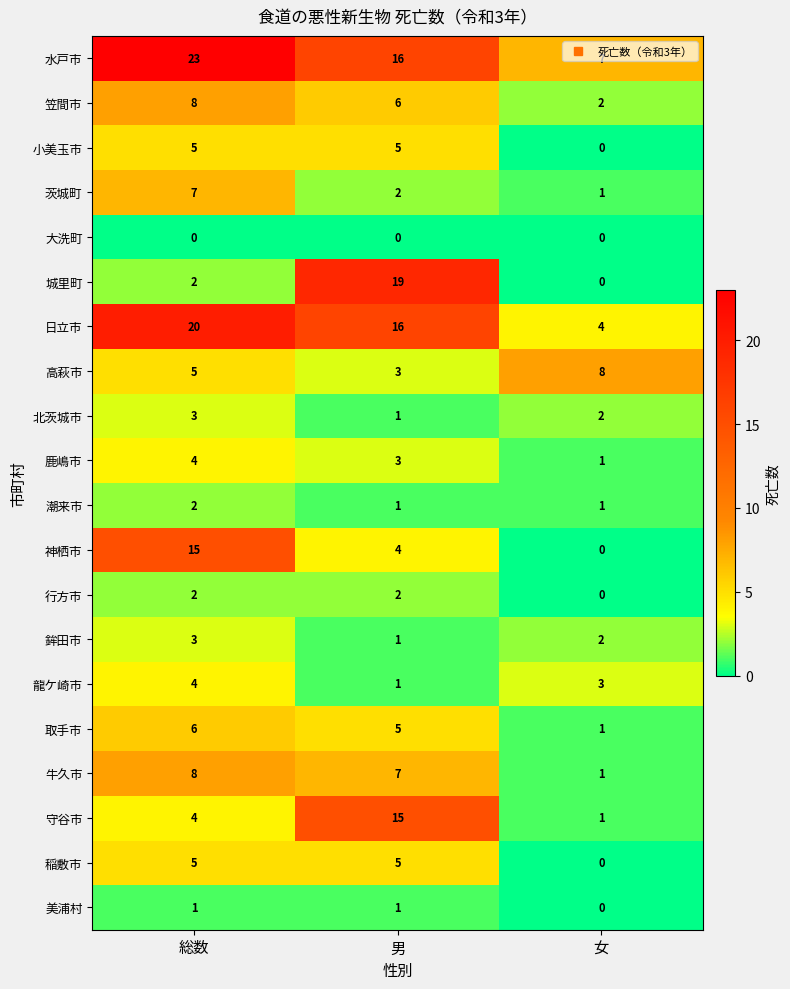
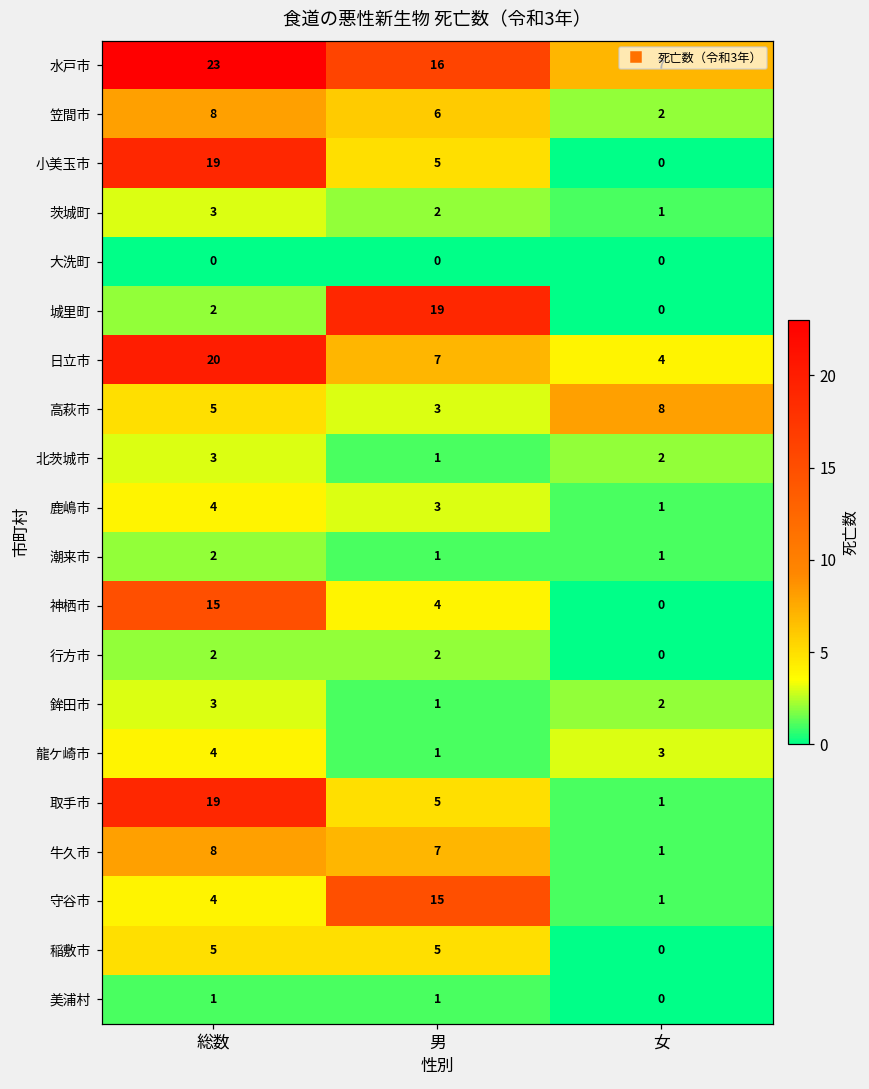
小美玉市, 総数: 5 -> 19
茨城町, 総数: 7 -> 3
日立市, 男: 16 -> 7
取手市, 総数: 6 -> 19
